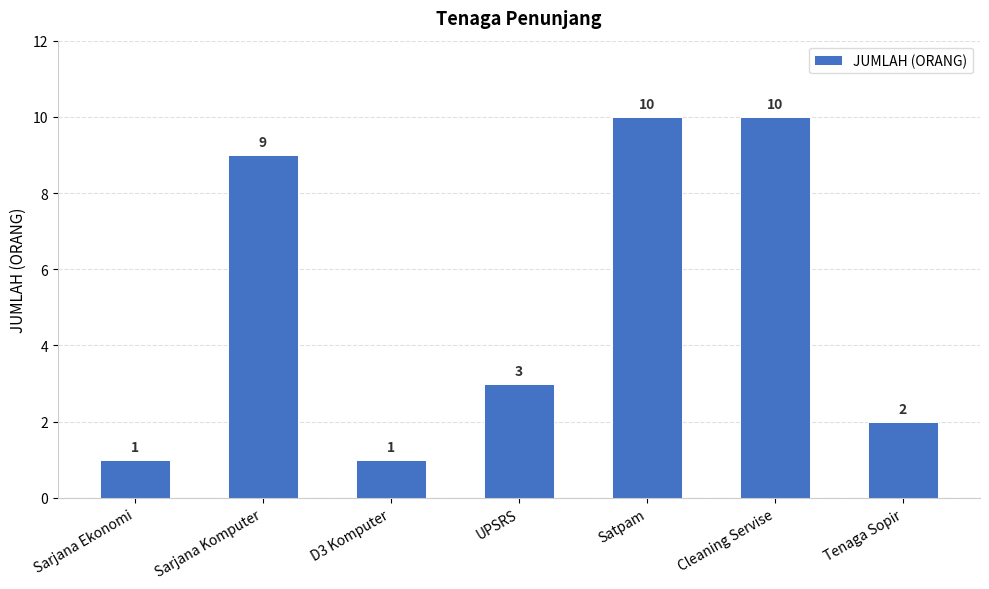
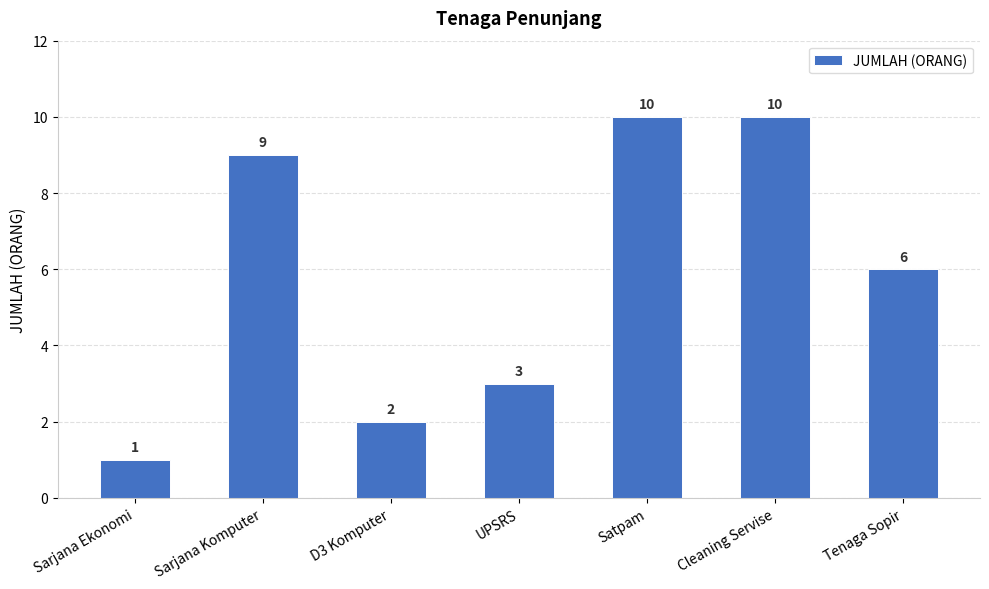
D3 Komputer: 1 -> 2
Tenaga Sopir: 2 -> 6
